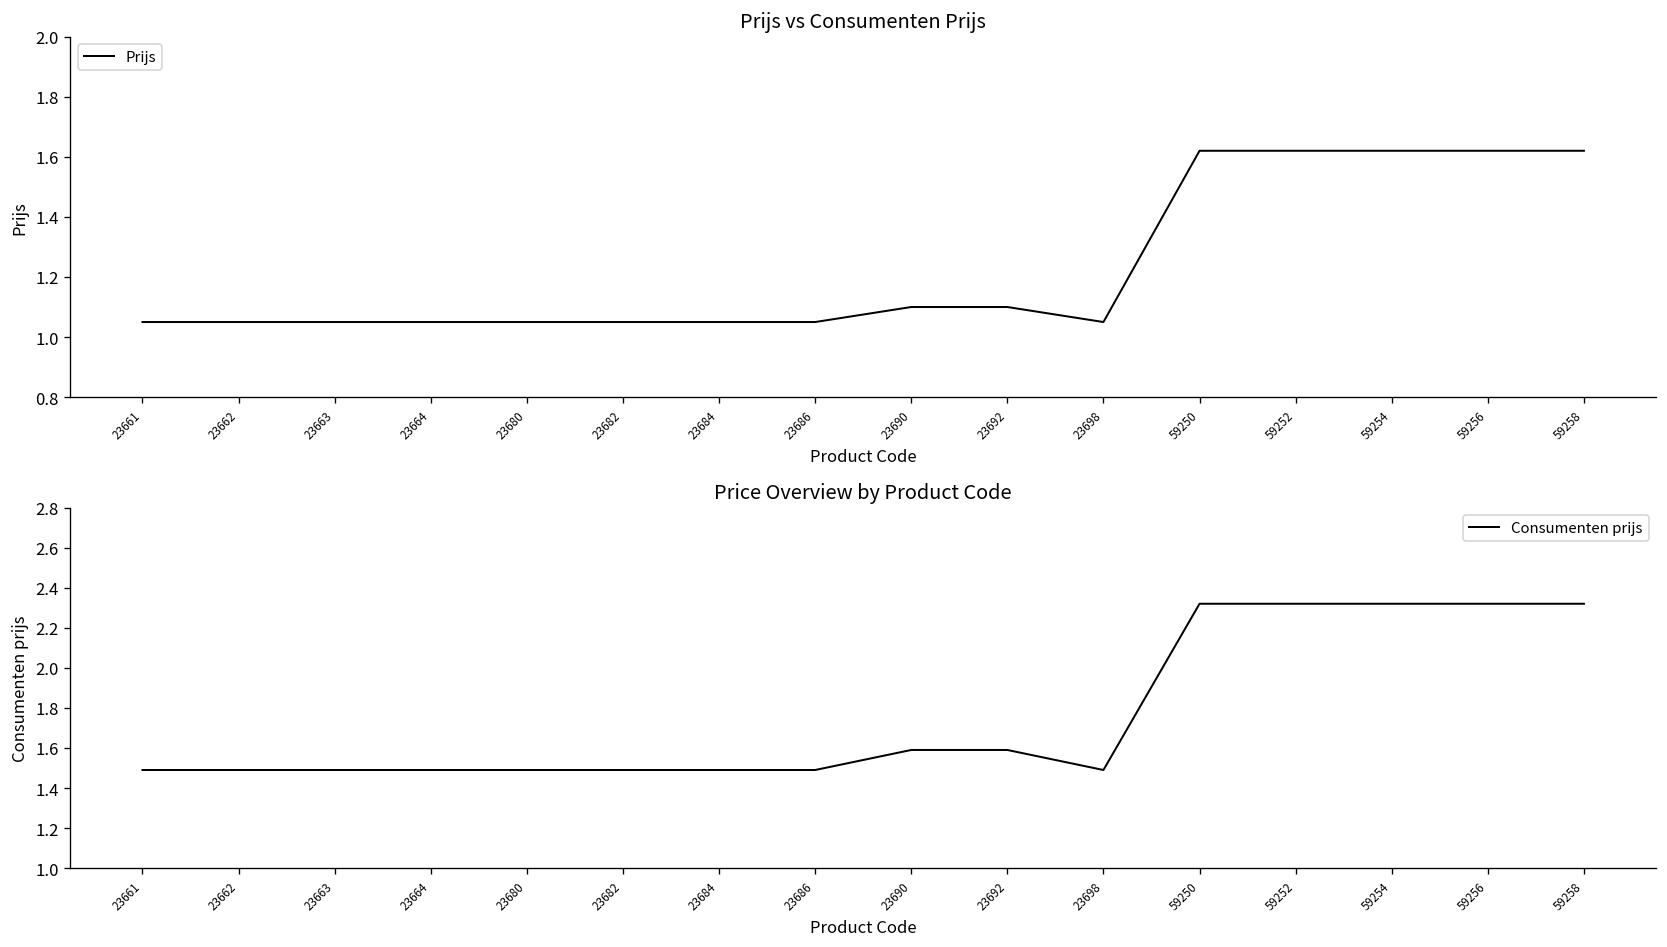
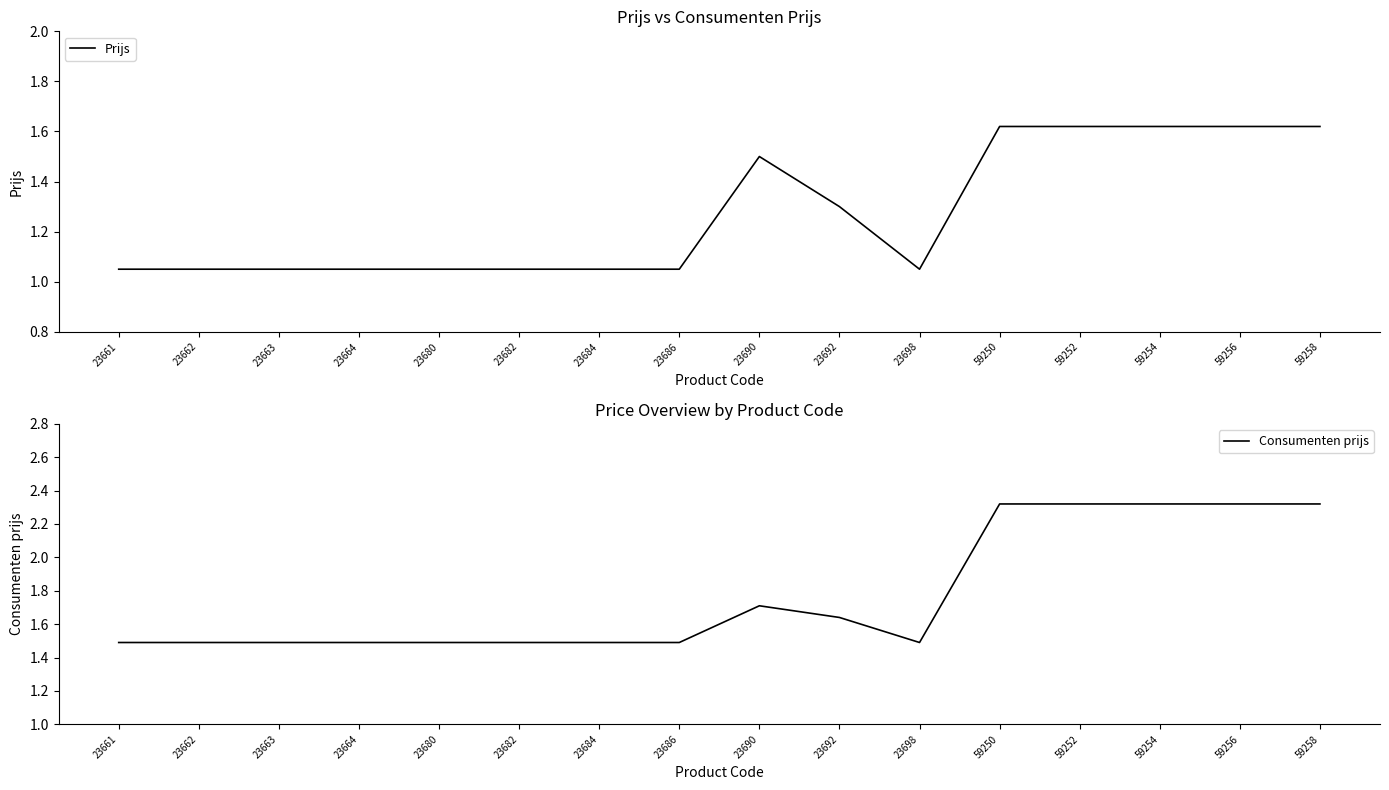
Prijs vs Consumenten Prijs, 23690: 1.1 -> 1.5
Prijs vs Consumenten Prijs, 23692: 1.1 -> 1.3
Price Overview by Product Code, 23690: 1.59 -> 1.71
Price Overview by Product Code, 23692: 1.59 -> 1.64
